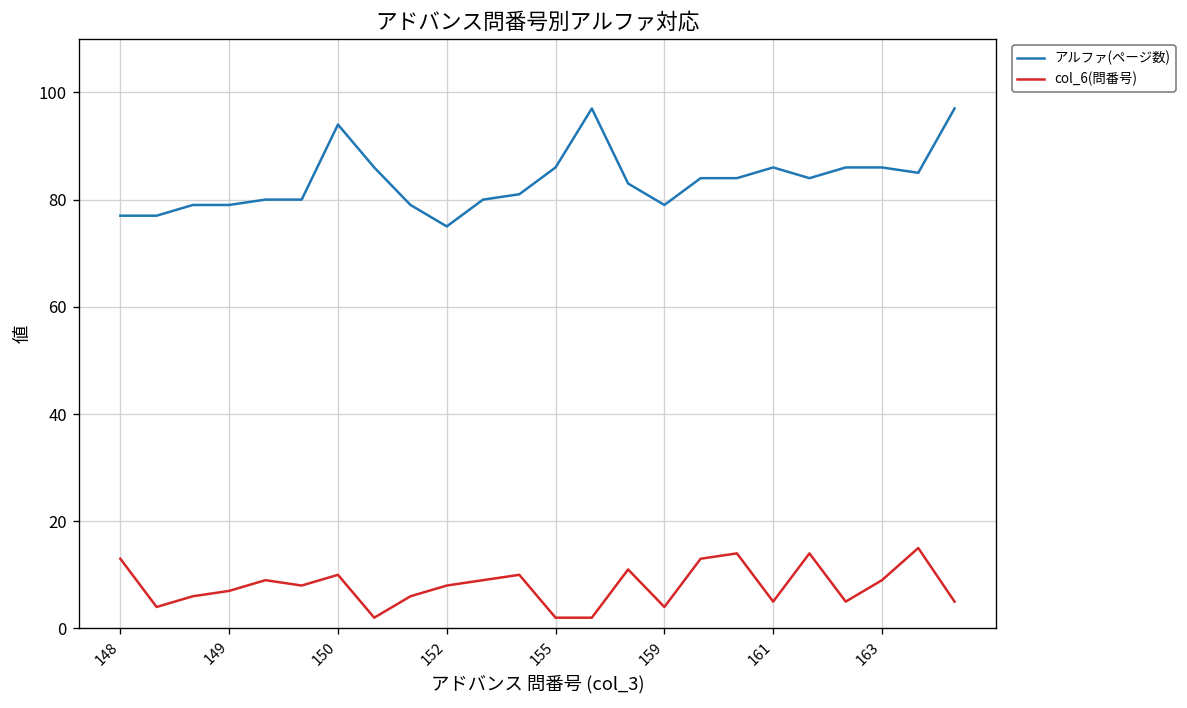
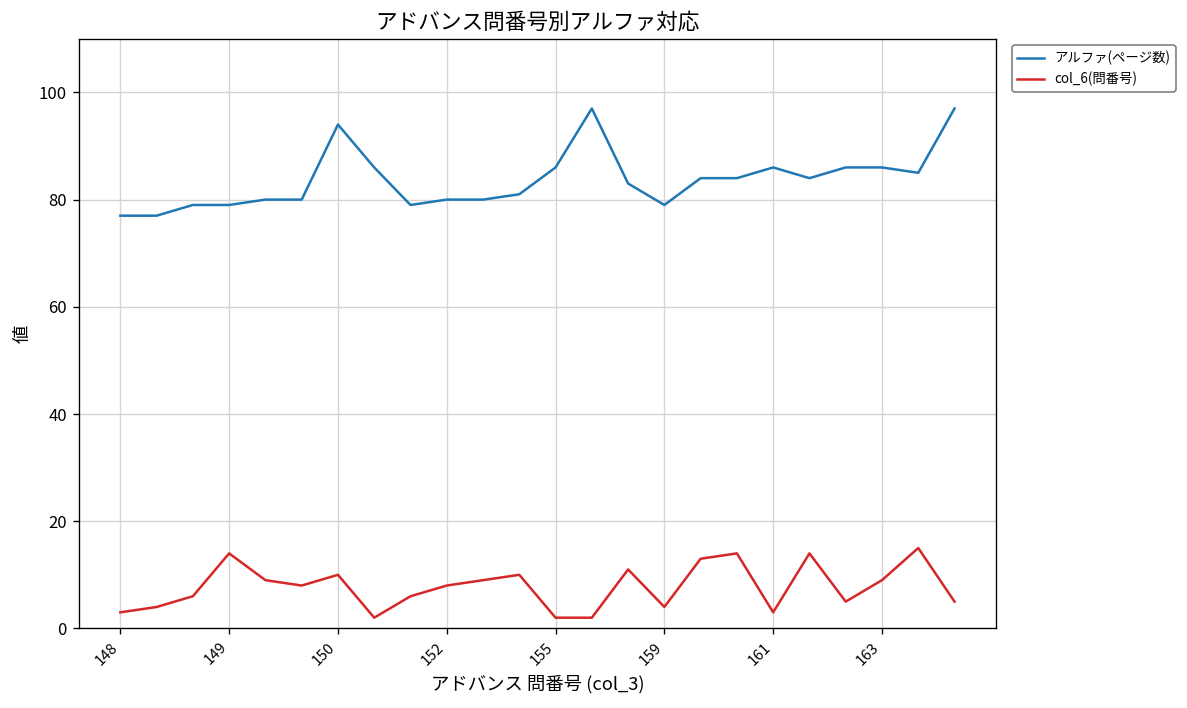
col_6(問番号), 148: 13 -> 3
col_6(問番号), 149: 7 -> 14
アルファ(ページ数), 152: 75 -> 80
col_6(問番号), 161: 5 -> 3
